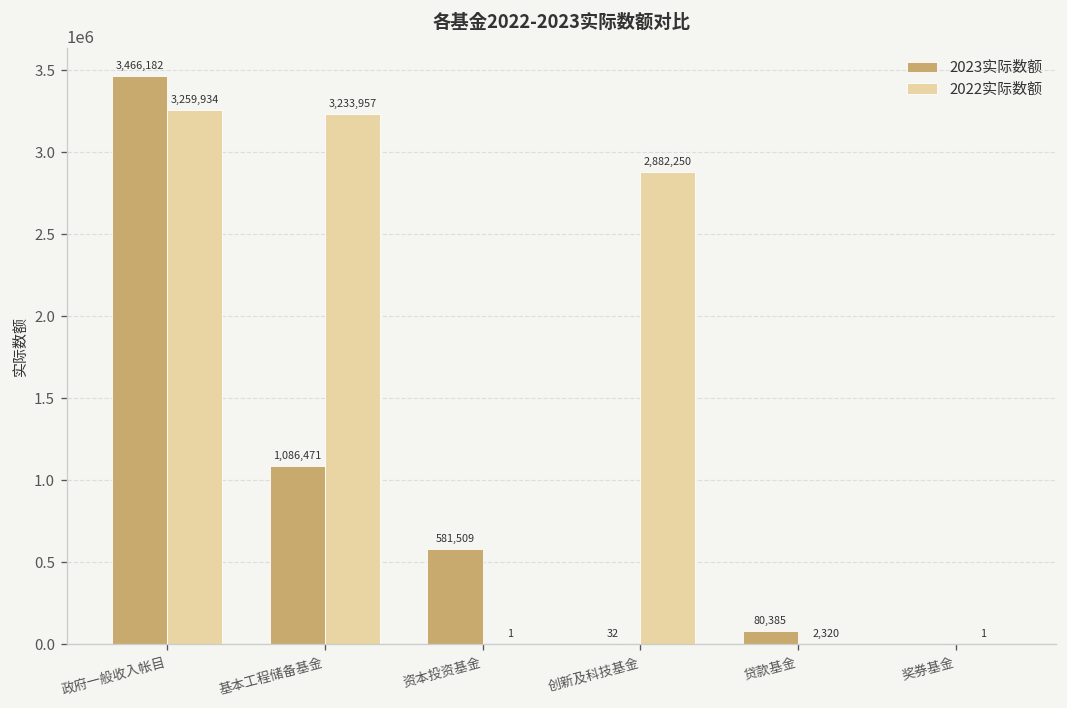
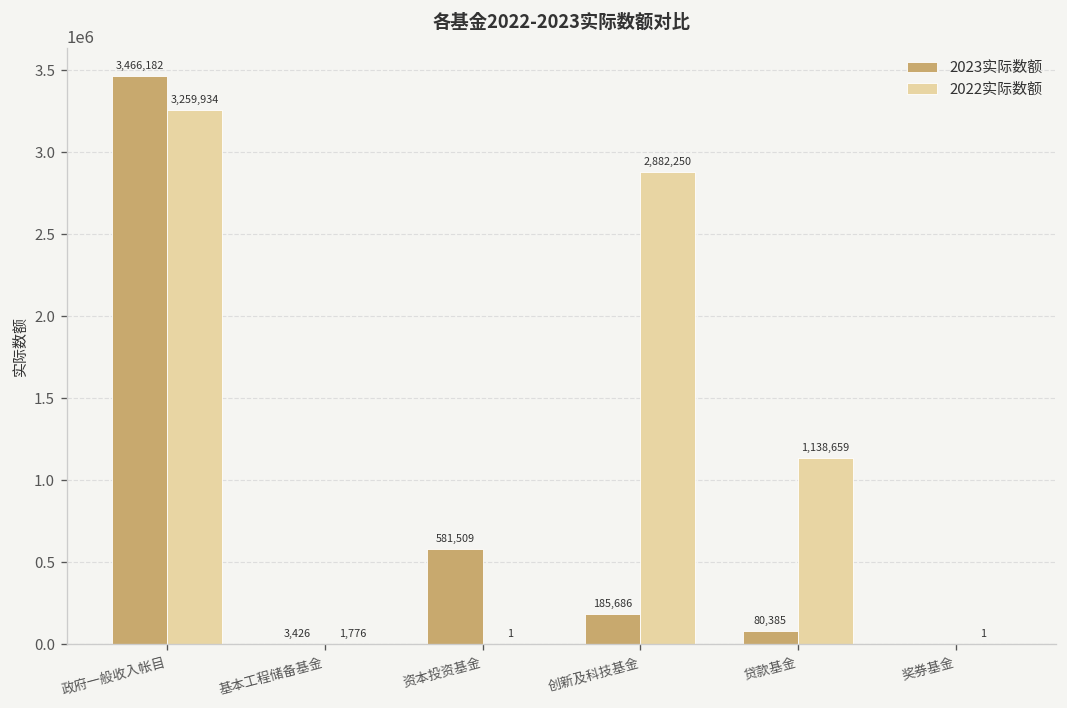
2023实际数额, 基本工程储备基金: 1,086,471 -> 3,426
2022实际数额, 基本工程储备基金: 3,233,957 -> 1,776
2023实际数额, 创新及科技基金: 32 -> 185,686
2022实际数额, 贷款基金: 2,320 -> 1,138,659
